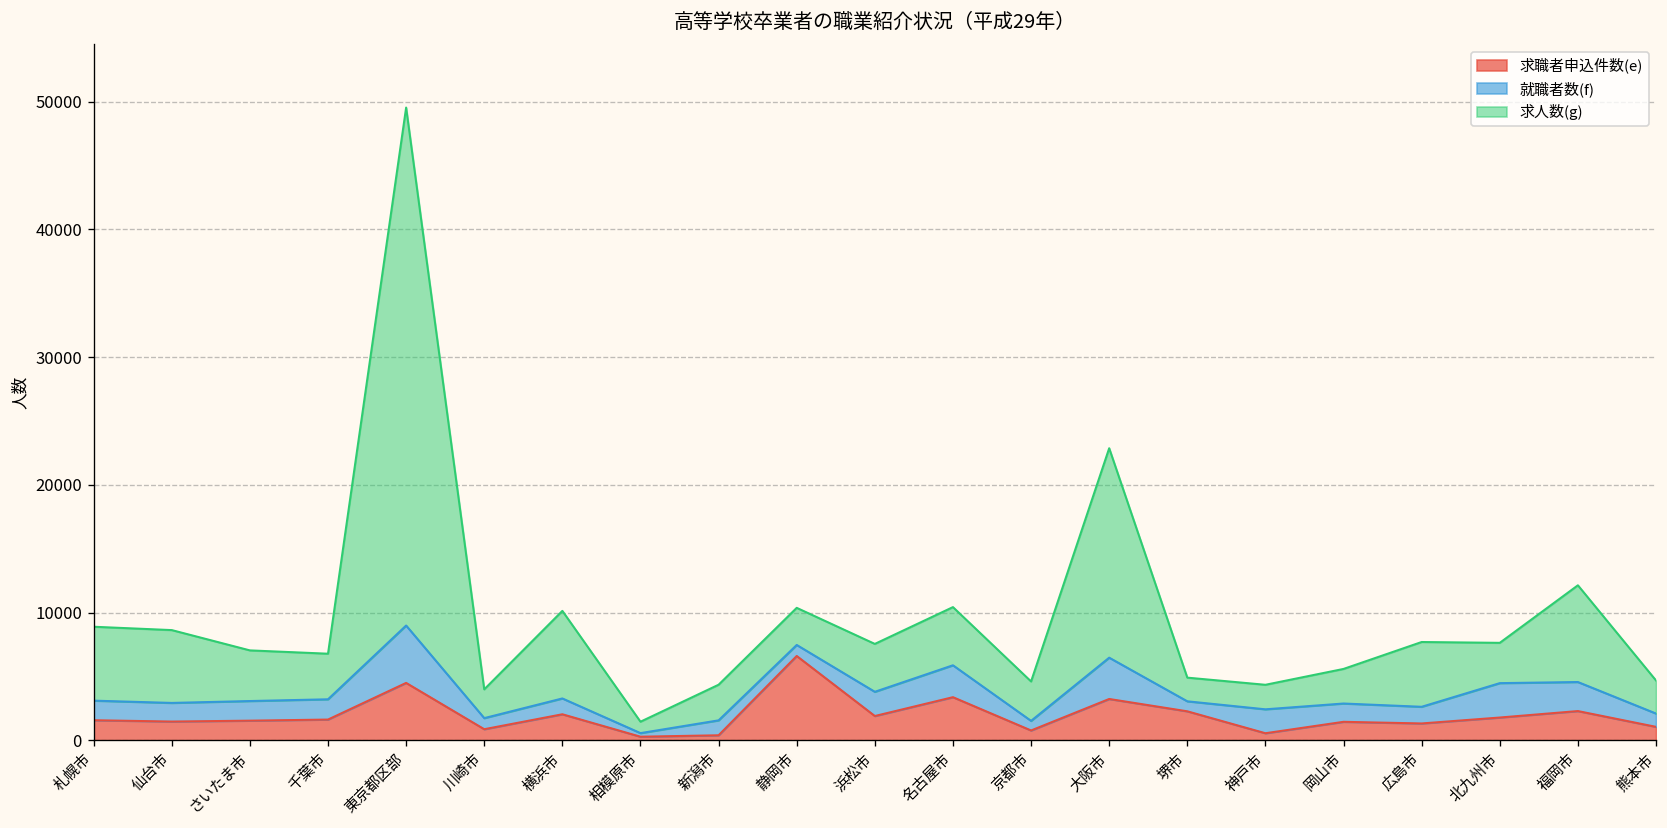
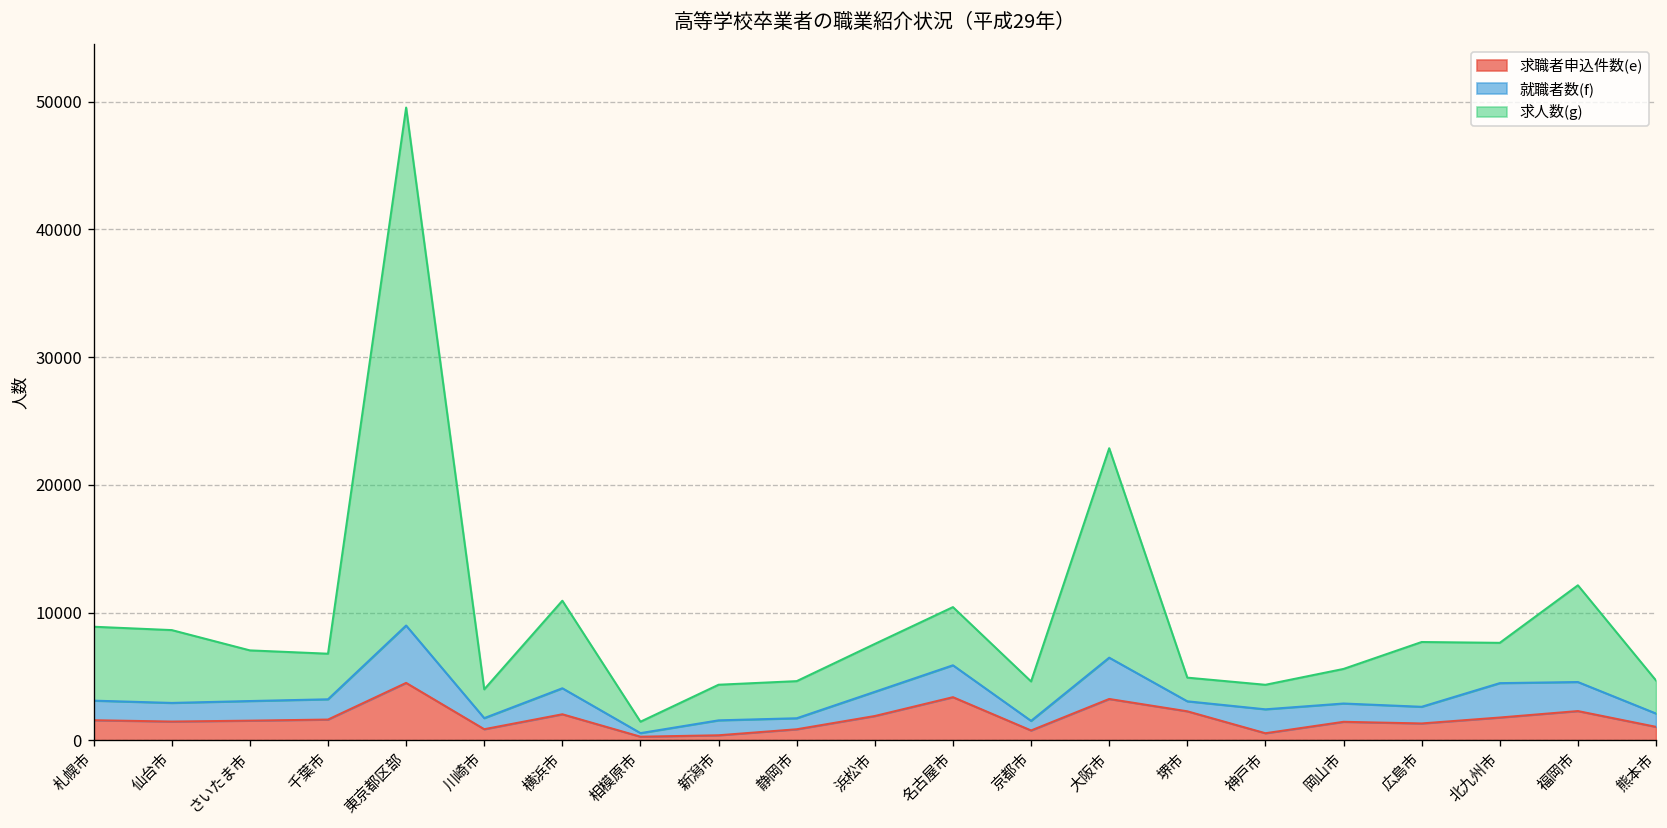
就職者数(f), 横浜市: 1200 -> 2000
求職者申込件数(e), 静岡市: 6600 -> 900
